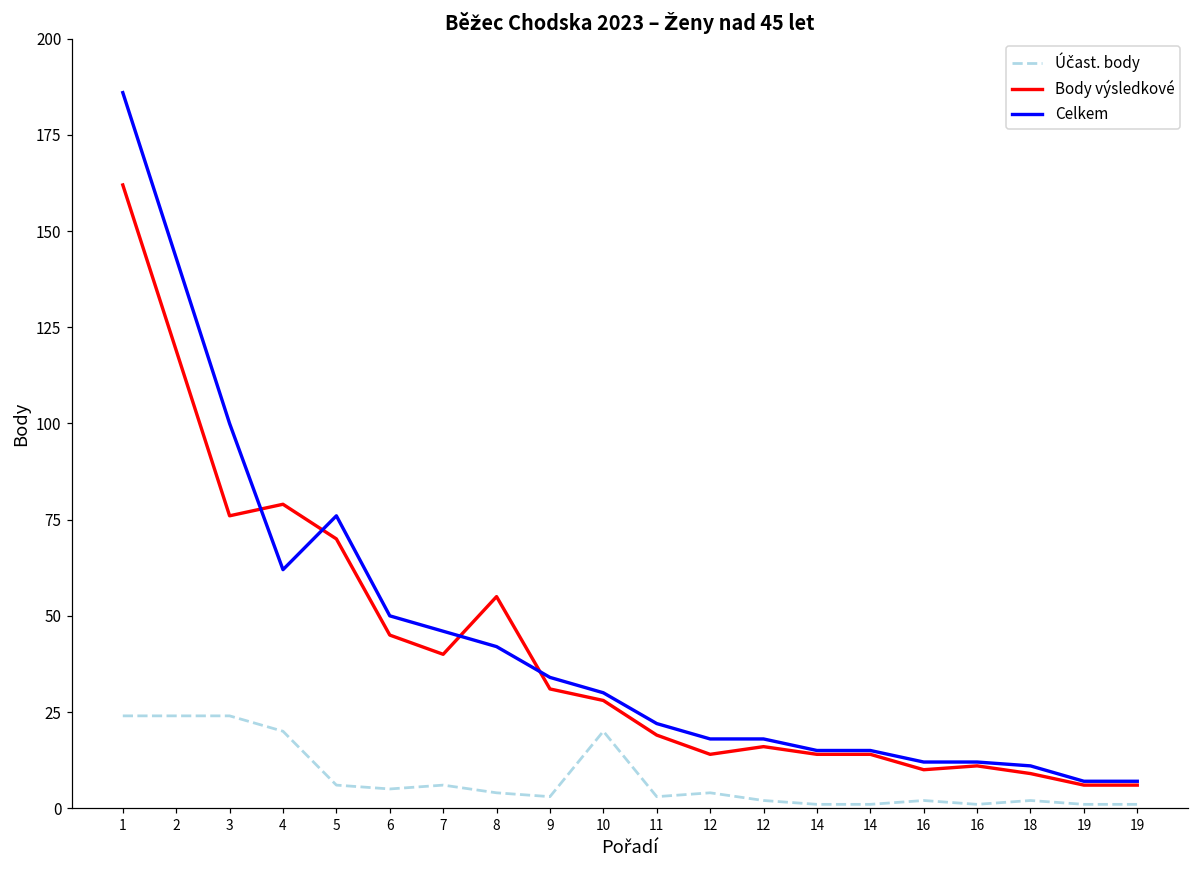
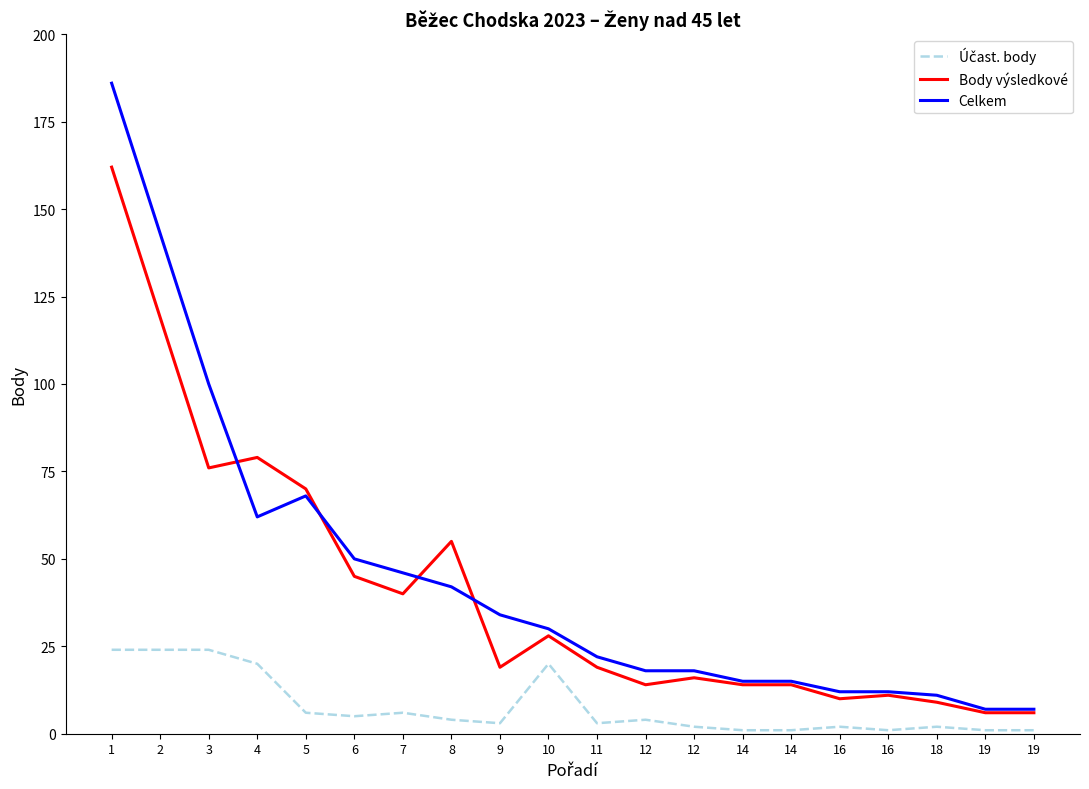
Celkem, 5: 76 -> 68
Body výsledkové, 9: 31 -> 19
